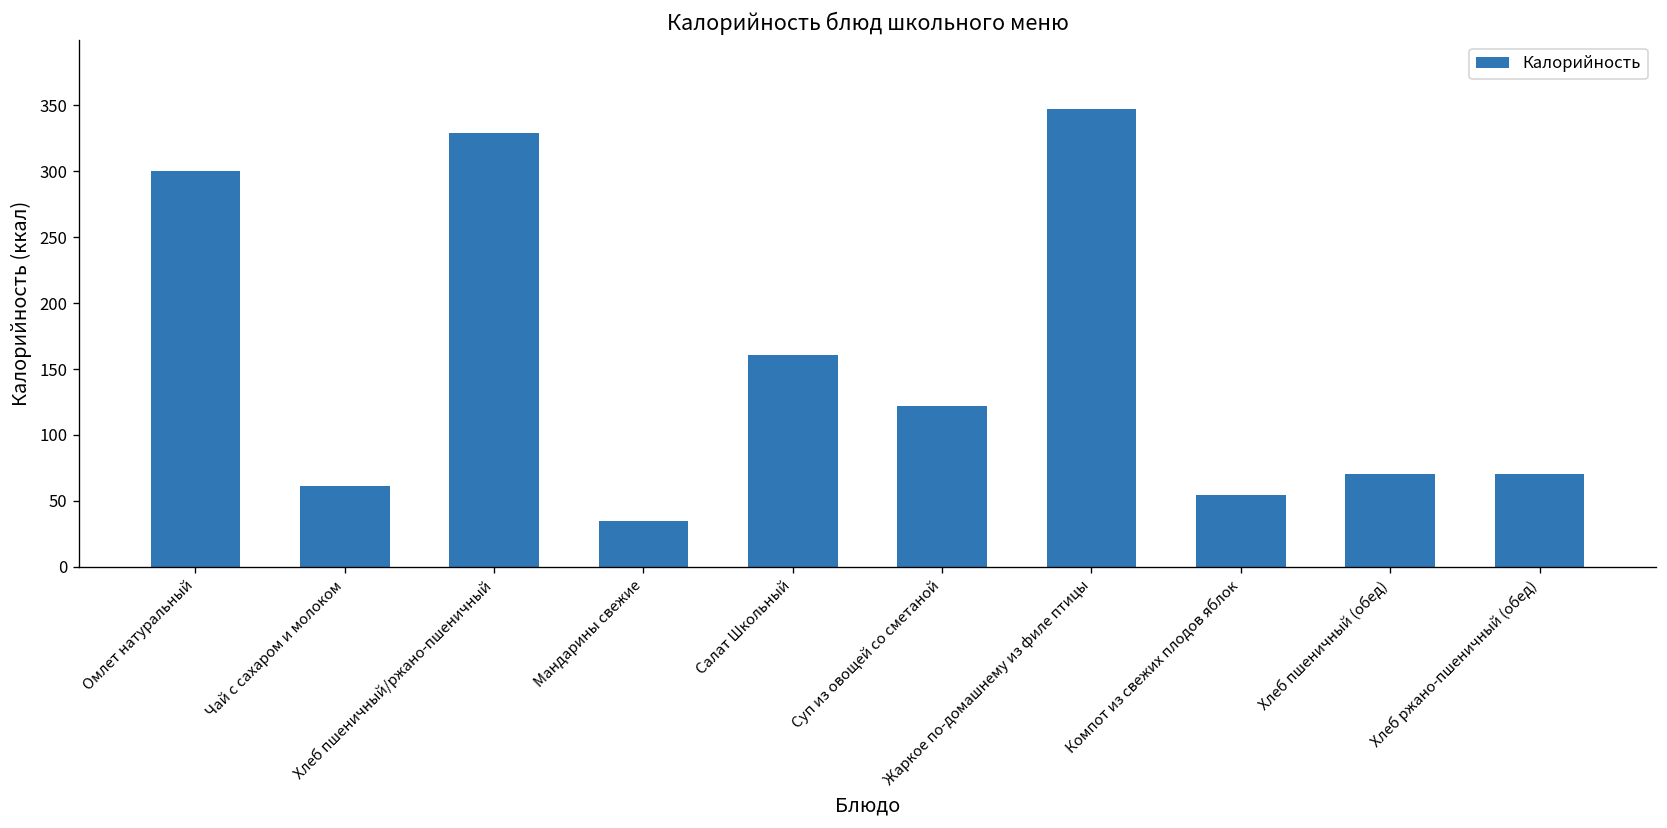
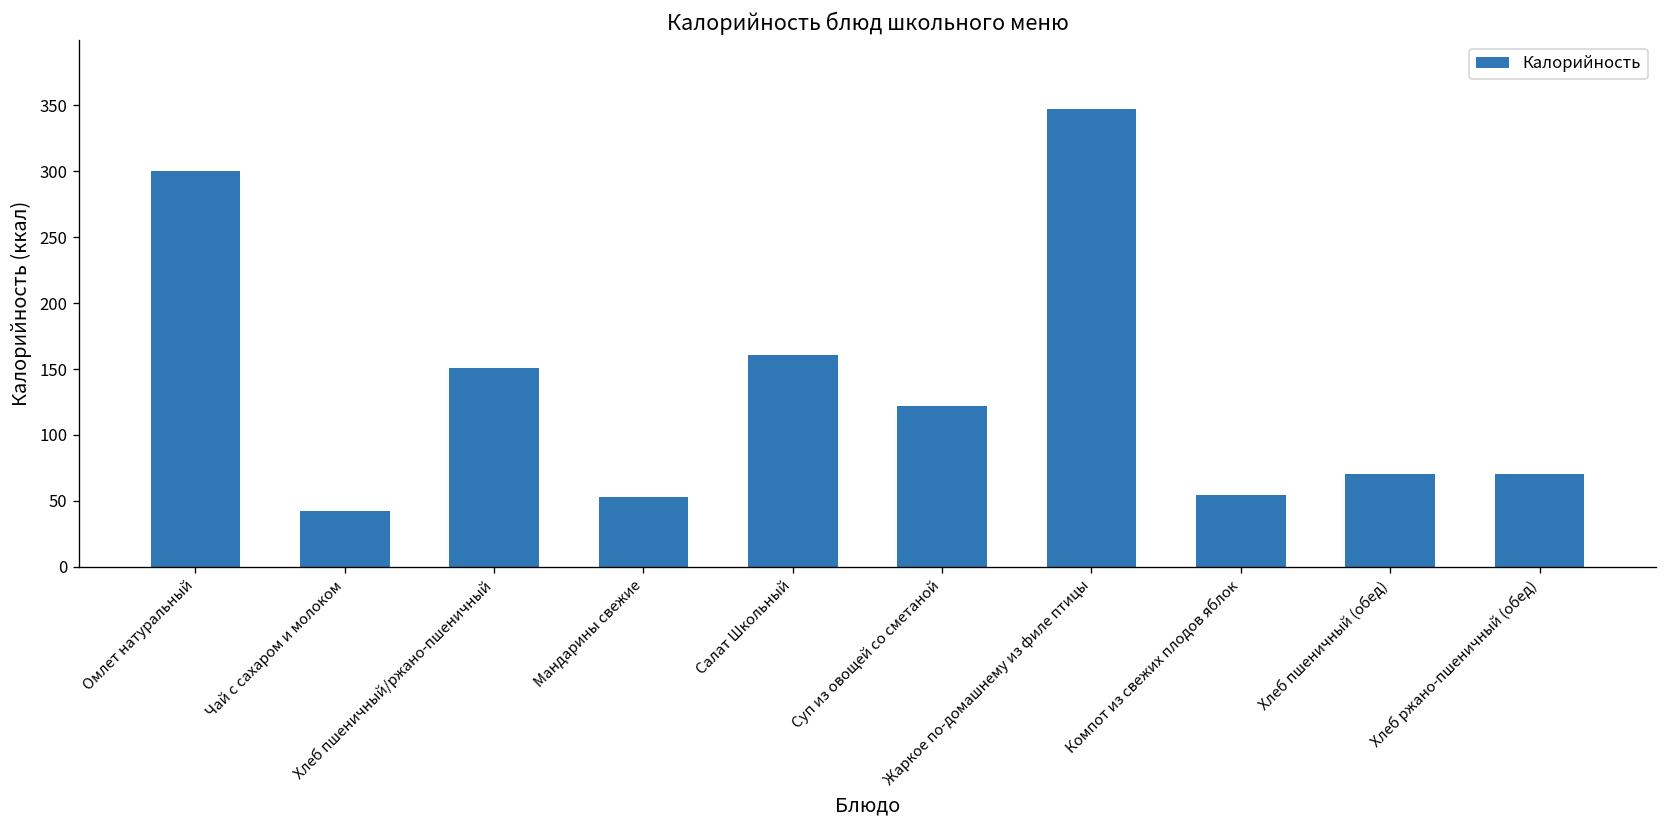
Чай с сахаром и молоком: 62 -> 42
Хлеб пшеничный/ржано-пшеничный: 329 -> 151
Мандарины свежие: 35 -> 53
